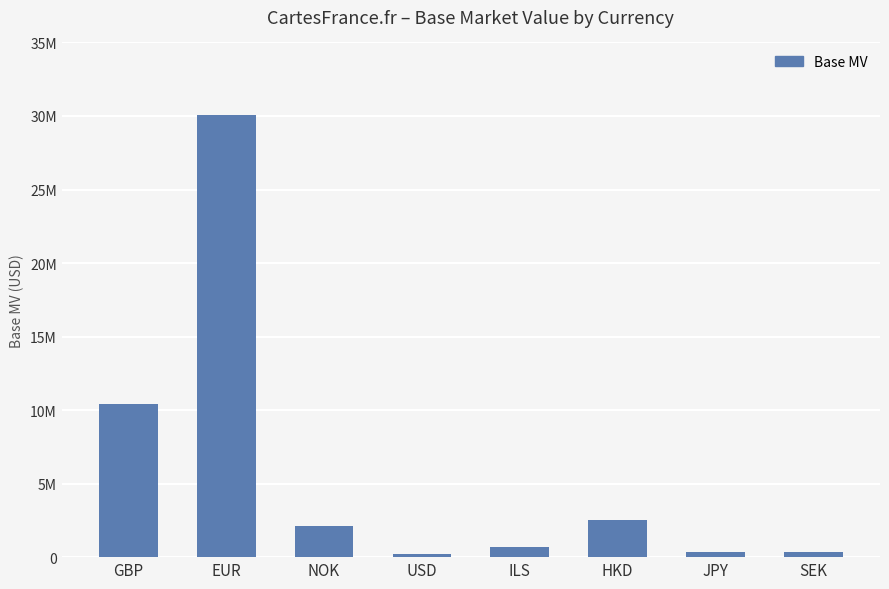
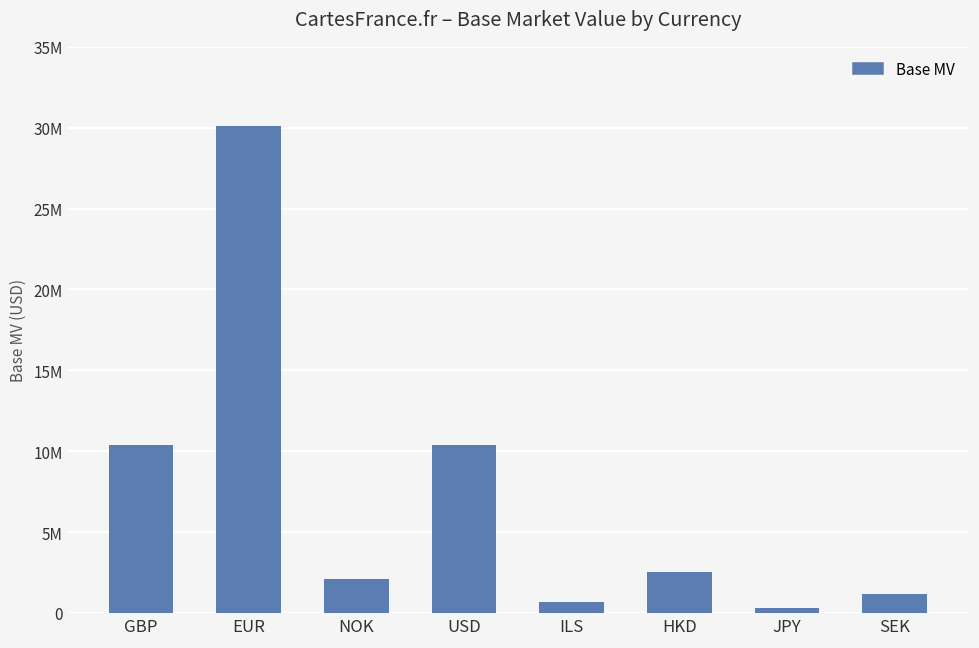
USD: 200000 -> 10400000
SEK: 400000 -> 1200000
